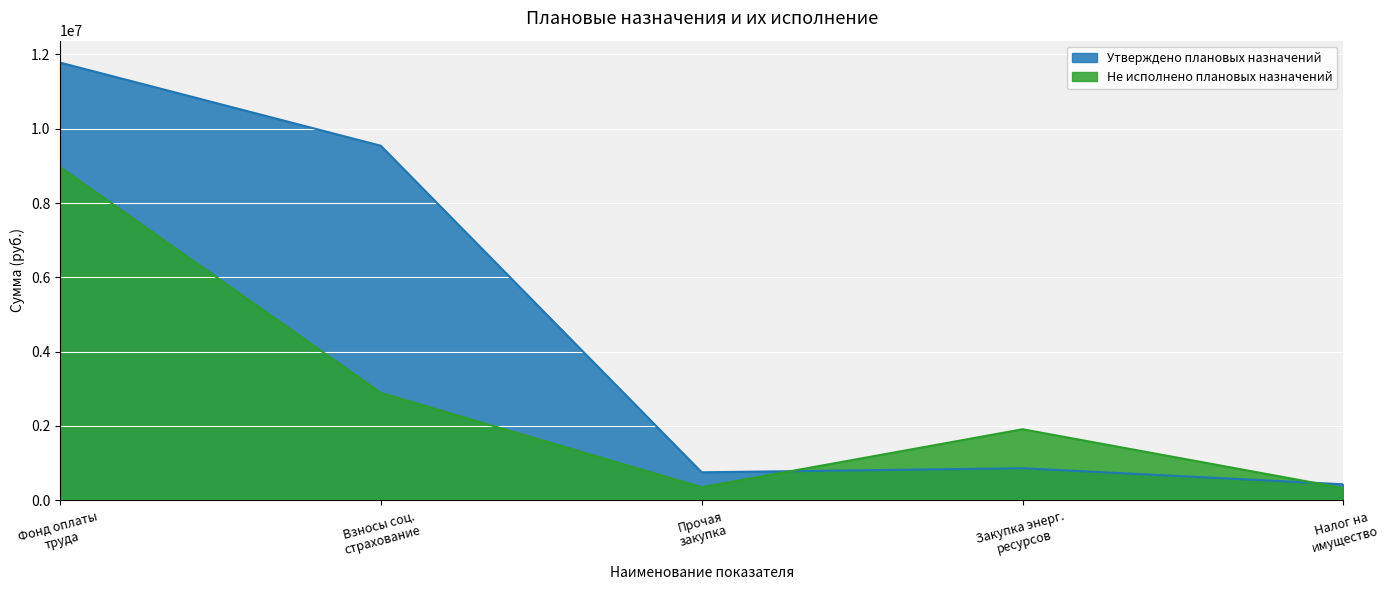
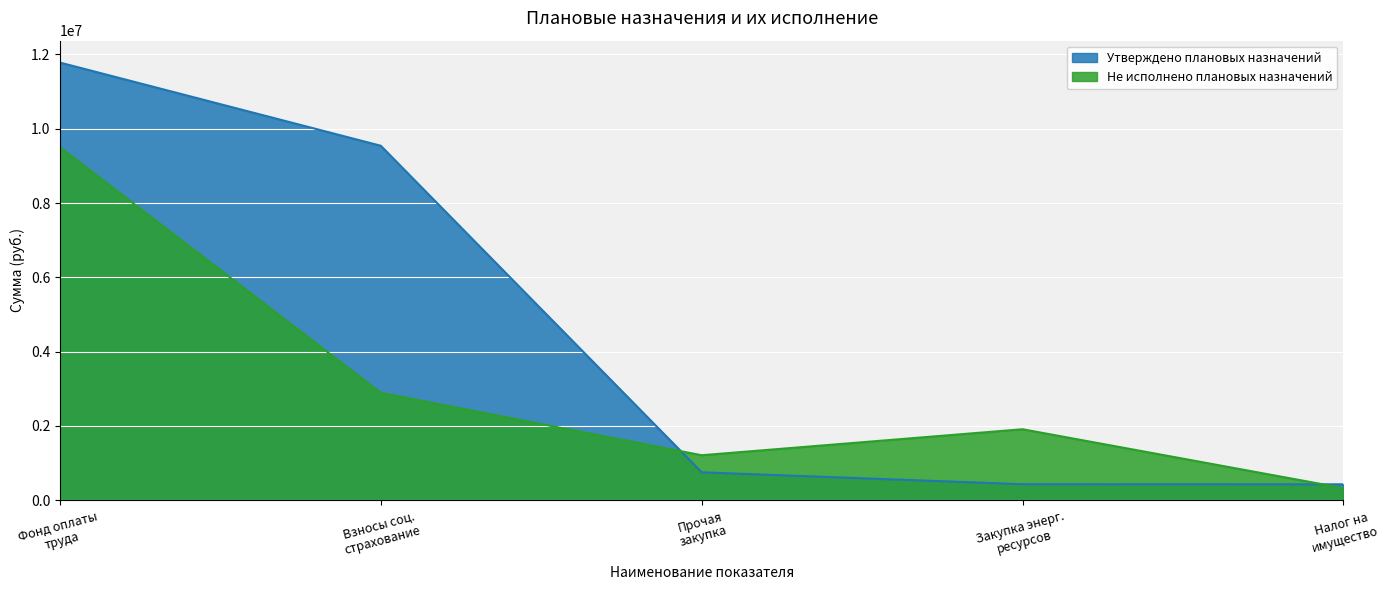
Не исполнено плановых назначений, Фонд оплаты труда: 9000000 -> 9500000
Не исполнено плановых назначений, Прочая закупка: 300000 -> 1200000
Утверждено плановых назначений, Закупка энерг. ресурсов: 900000 -> 400000
